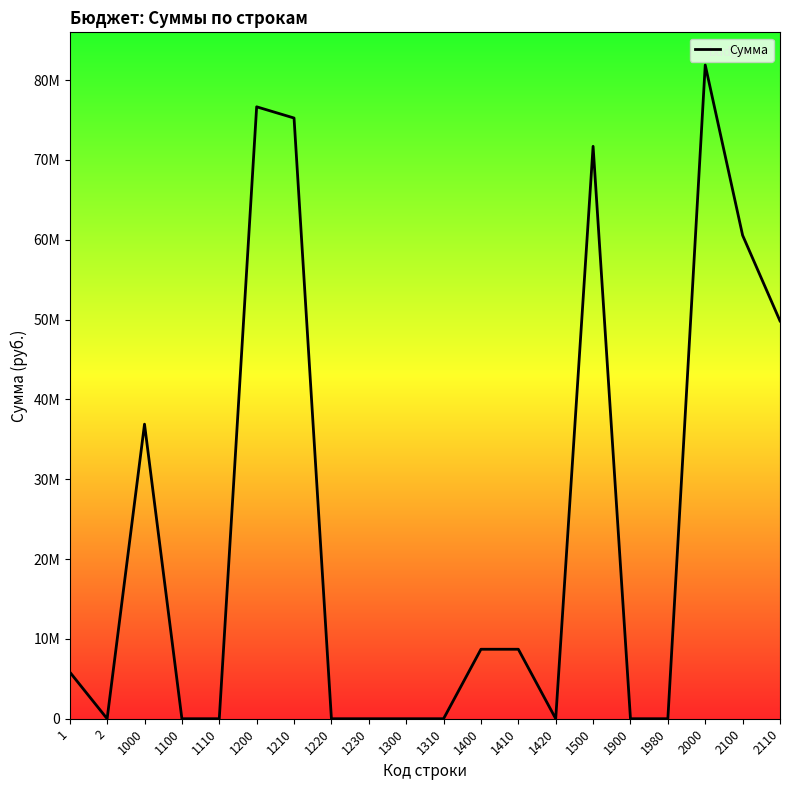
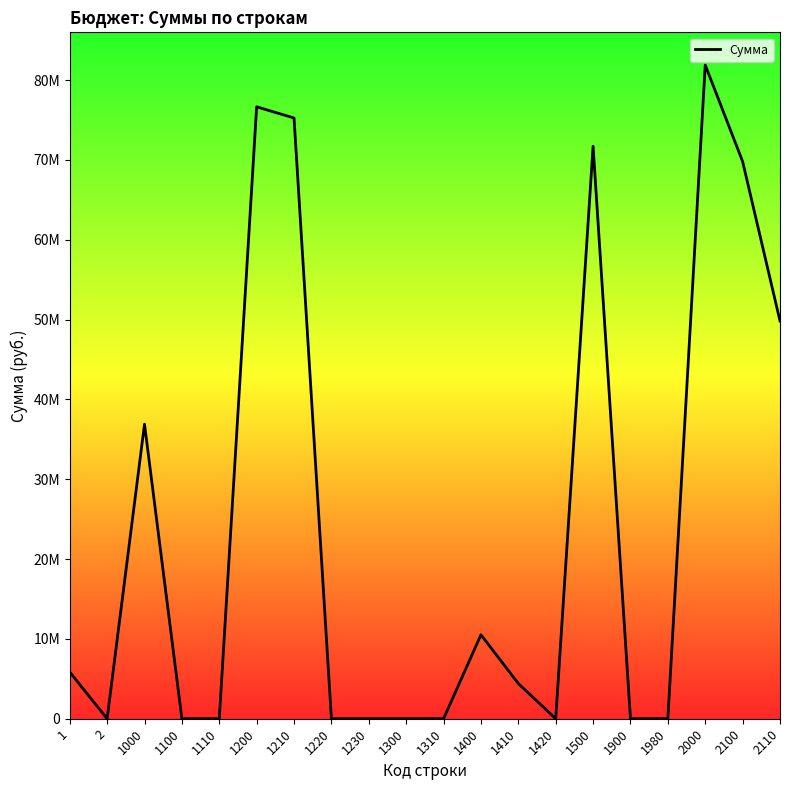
1400: 9000000 -> 11000000
1410: 9000000 -> 4000000
2100: 61000000 -> 70000000
